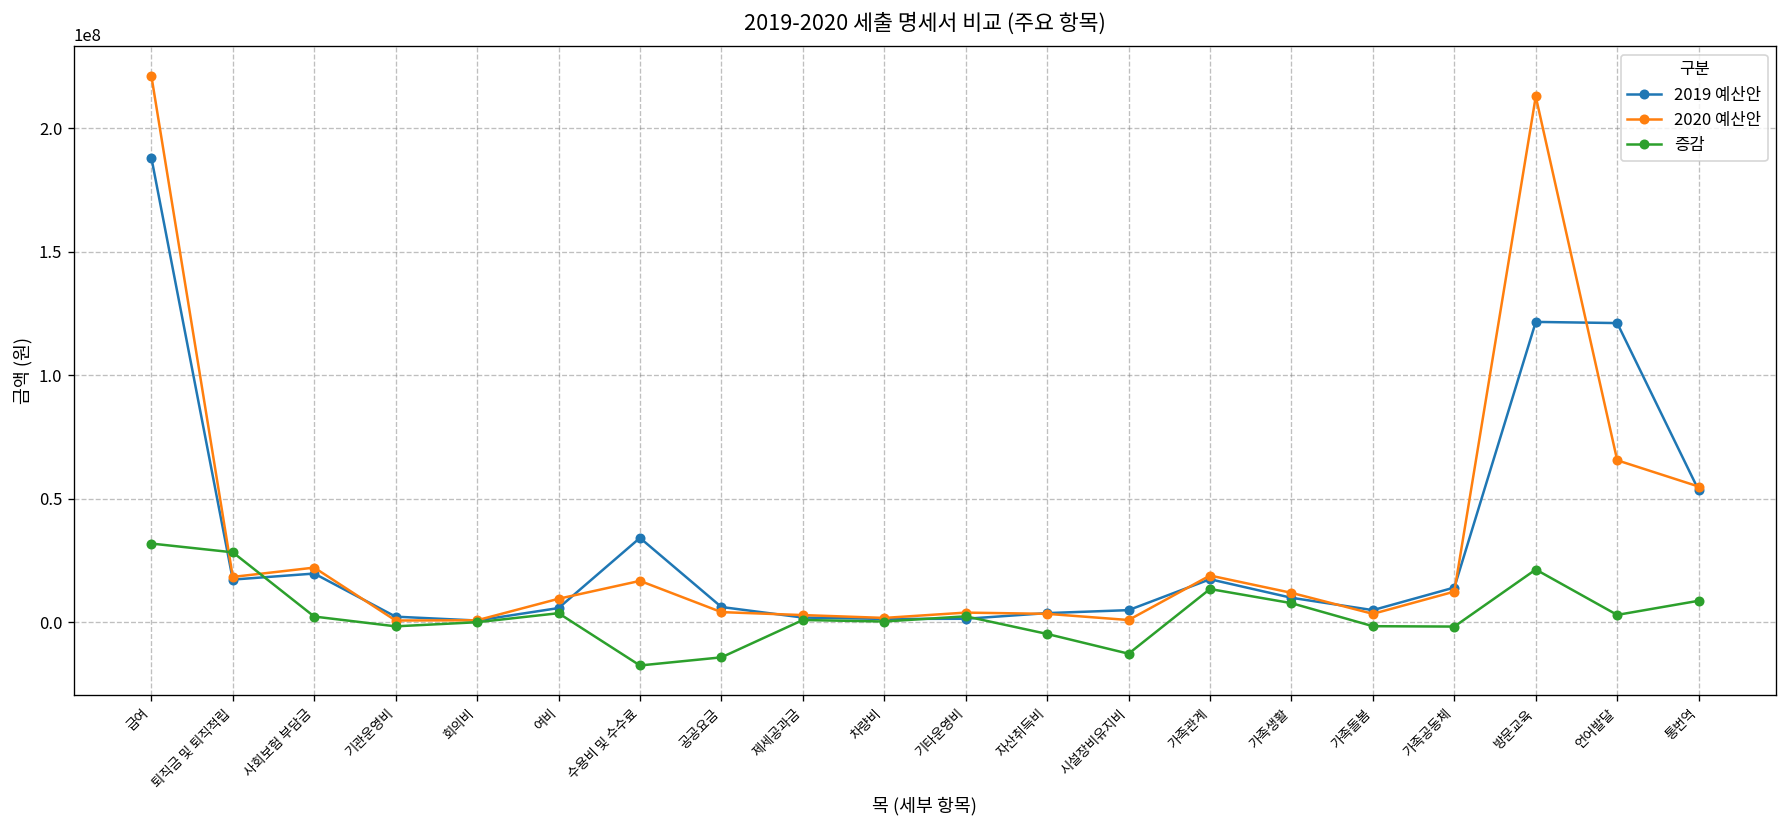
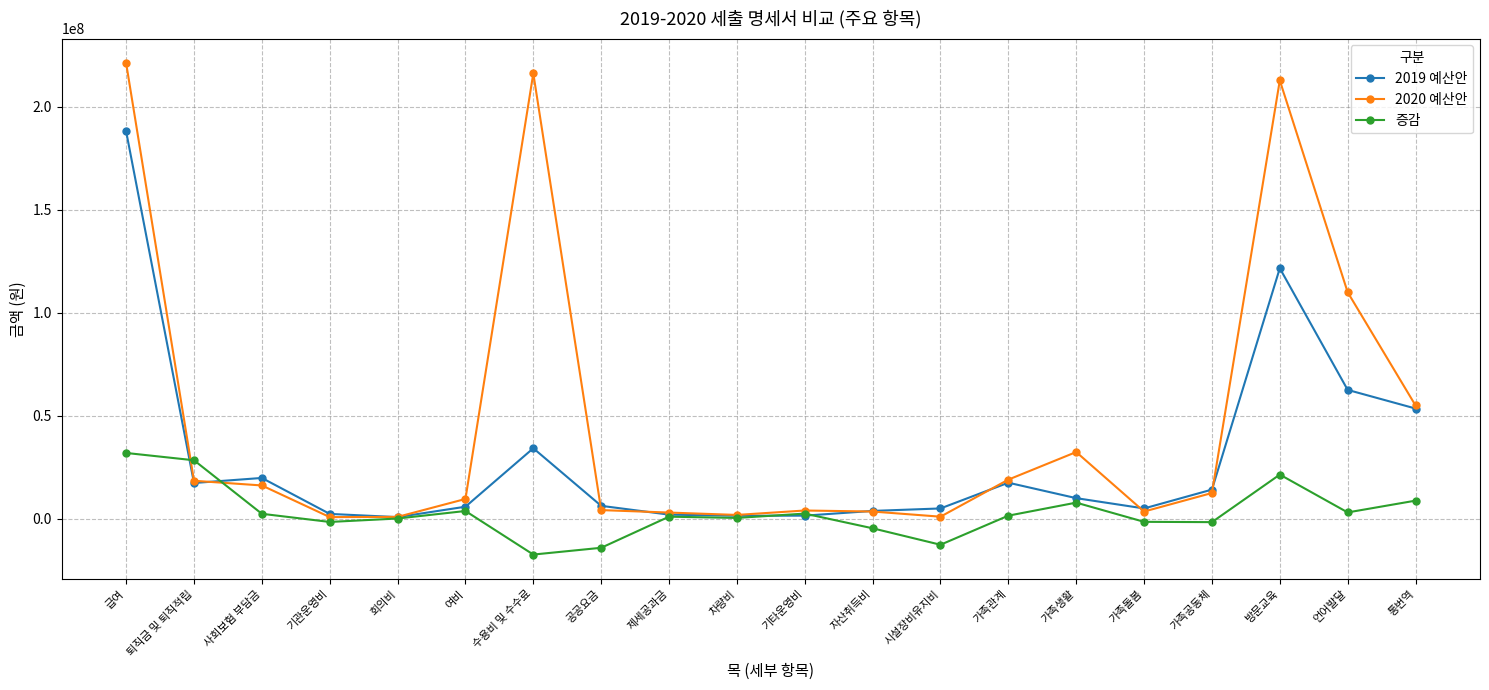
2020 예산안, 사회보험 부담금: 22000000 -> 16000000
2020 예산안, 수용비 및 수수료: 17000000 -> 216000000
증감, 가족관계: 14000000 -> 2000000
2020 예산안, 가족생활: 12000000 -> 32000000
2019 예산안, 언어발달: 121000000 -> 63000000
2020 예산안, 언어발달: 66000000 -> 110000000
